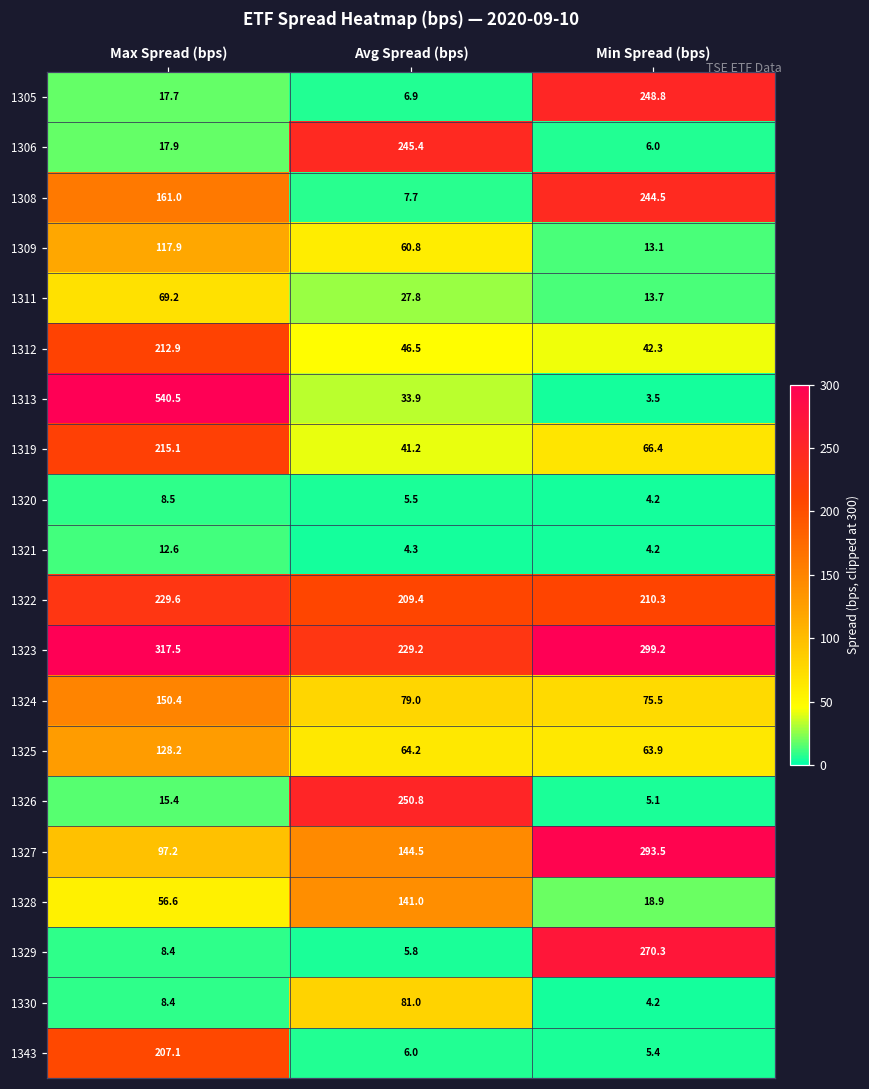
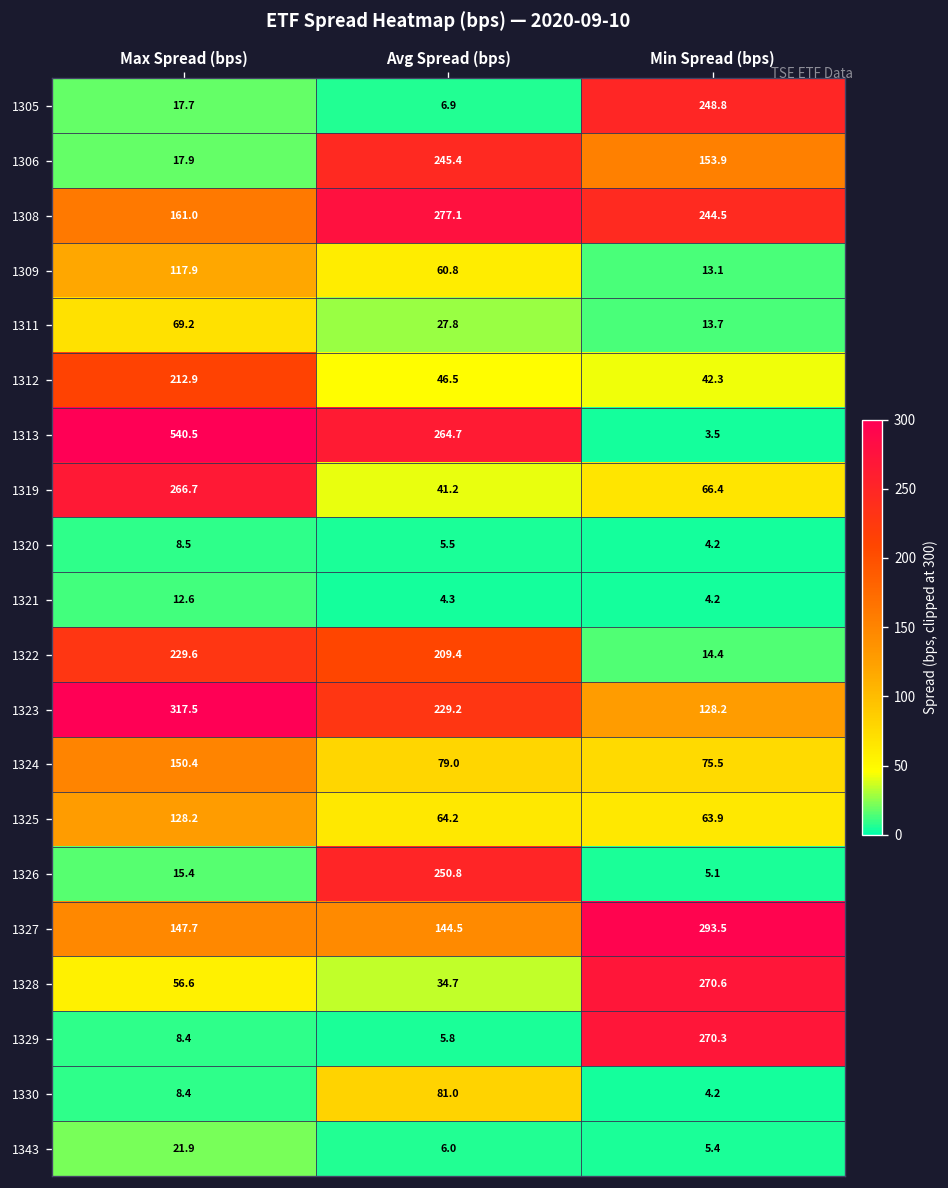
1306, Min Spread (bps): 6.0 -> 153.9
1308, Avg Spread (bps): 7.7 -> 277.1
1313, Avg Spread (bps): 33.9 -> 264.7
1319, Max Spread (bps): 215.1 -> 266.7
1322, Min Spread (bps): 210.3 -> 14.4
1323, Min Spread (bps): 299.2 -> 128.2
1327, Max Spread (bps): 97.2 -> 147.7
1328, Avg Spread (bps): 141.0 -> 34.7
1328, Min Spread (bps): 18.9 -> 270.6
1343, Max Spread (bps): 207.1 -> 21.9
